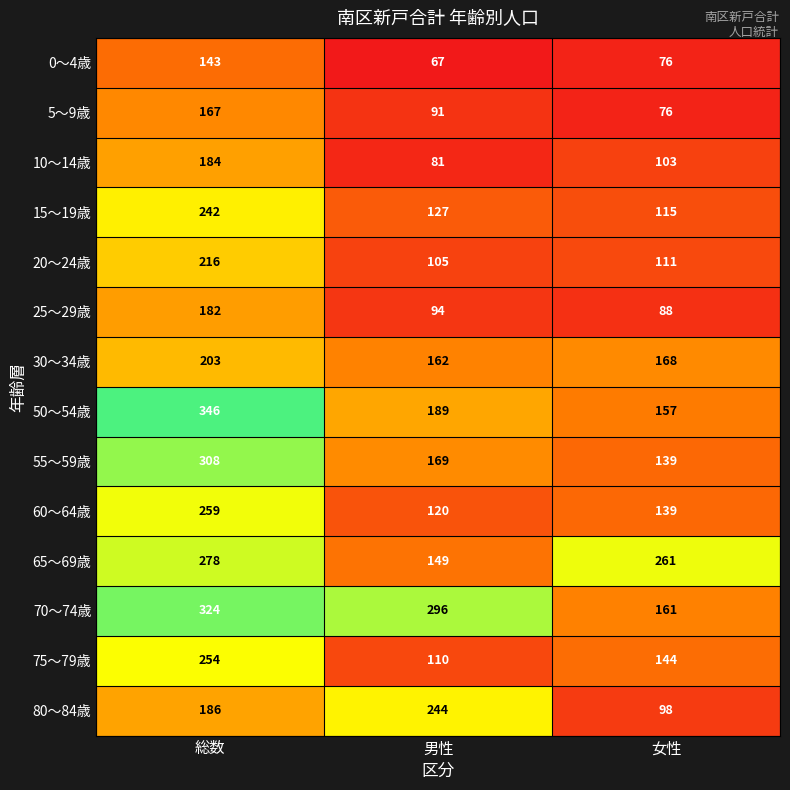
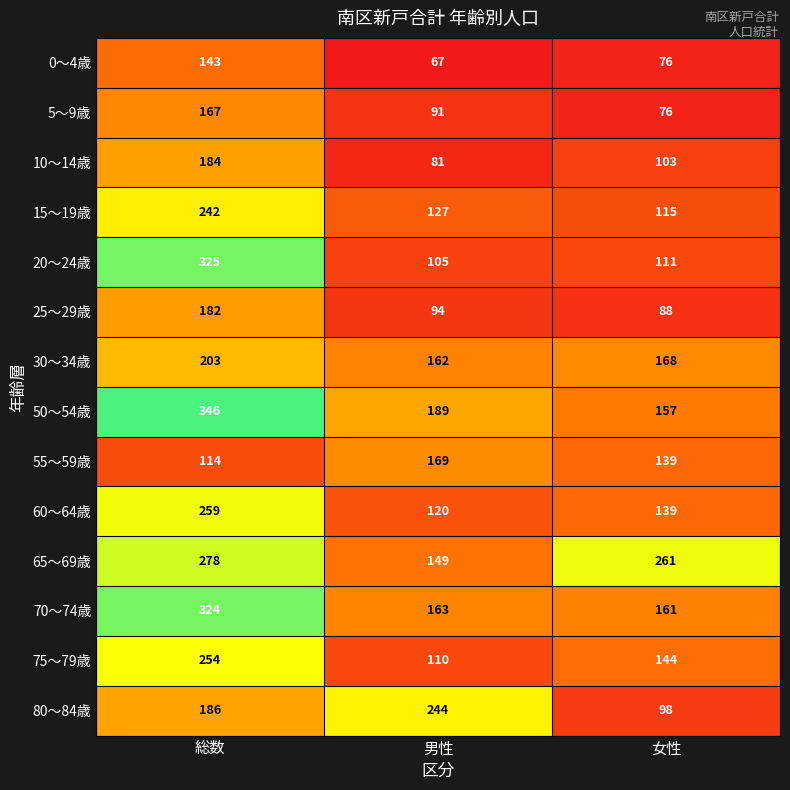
20～24歳, 総数: 216 -> 325
55～59歳, 総数: 308 -> 114
70～74歳, 男性: 296 -> 163
